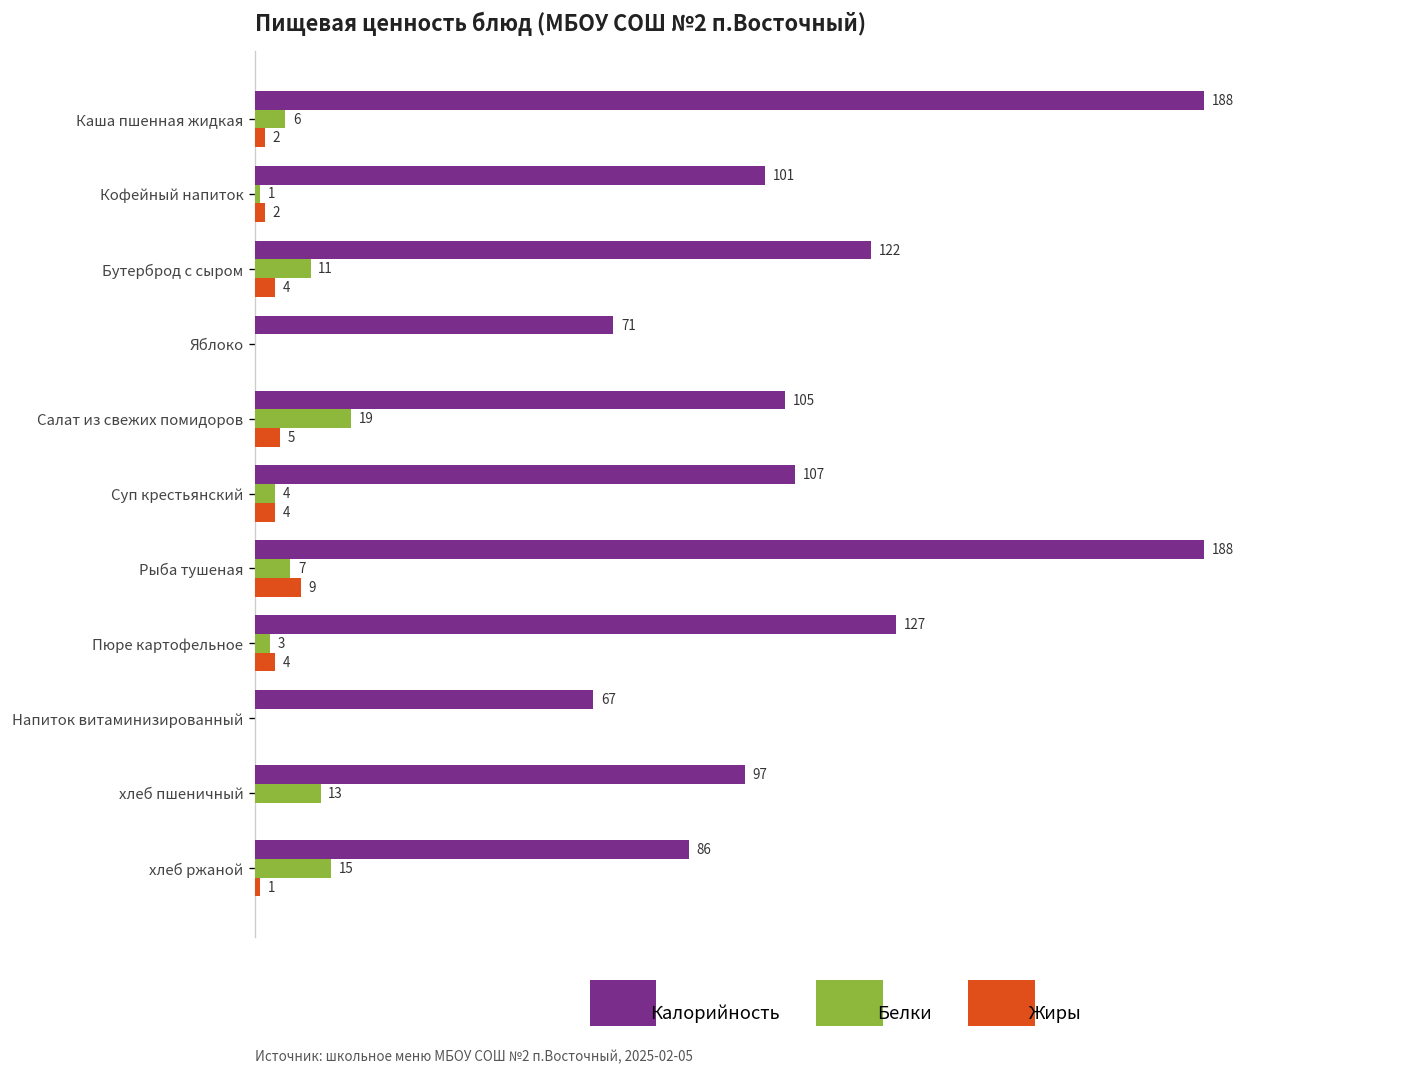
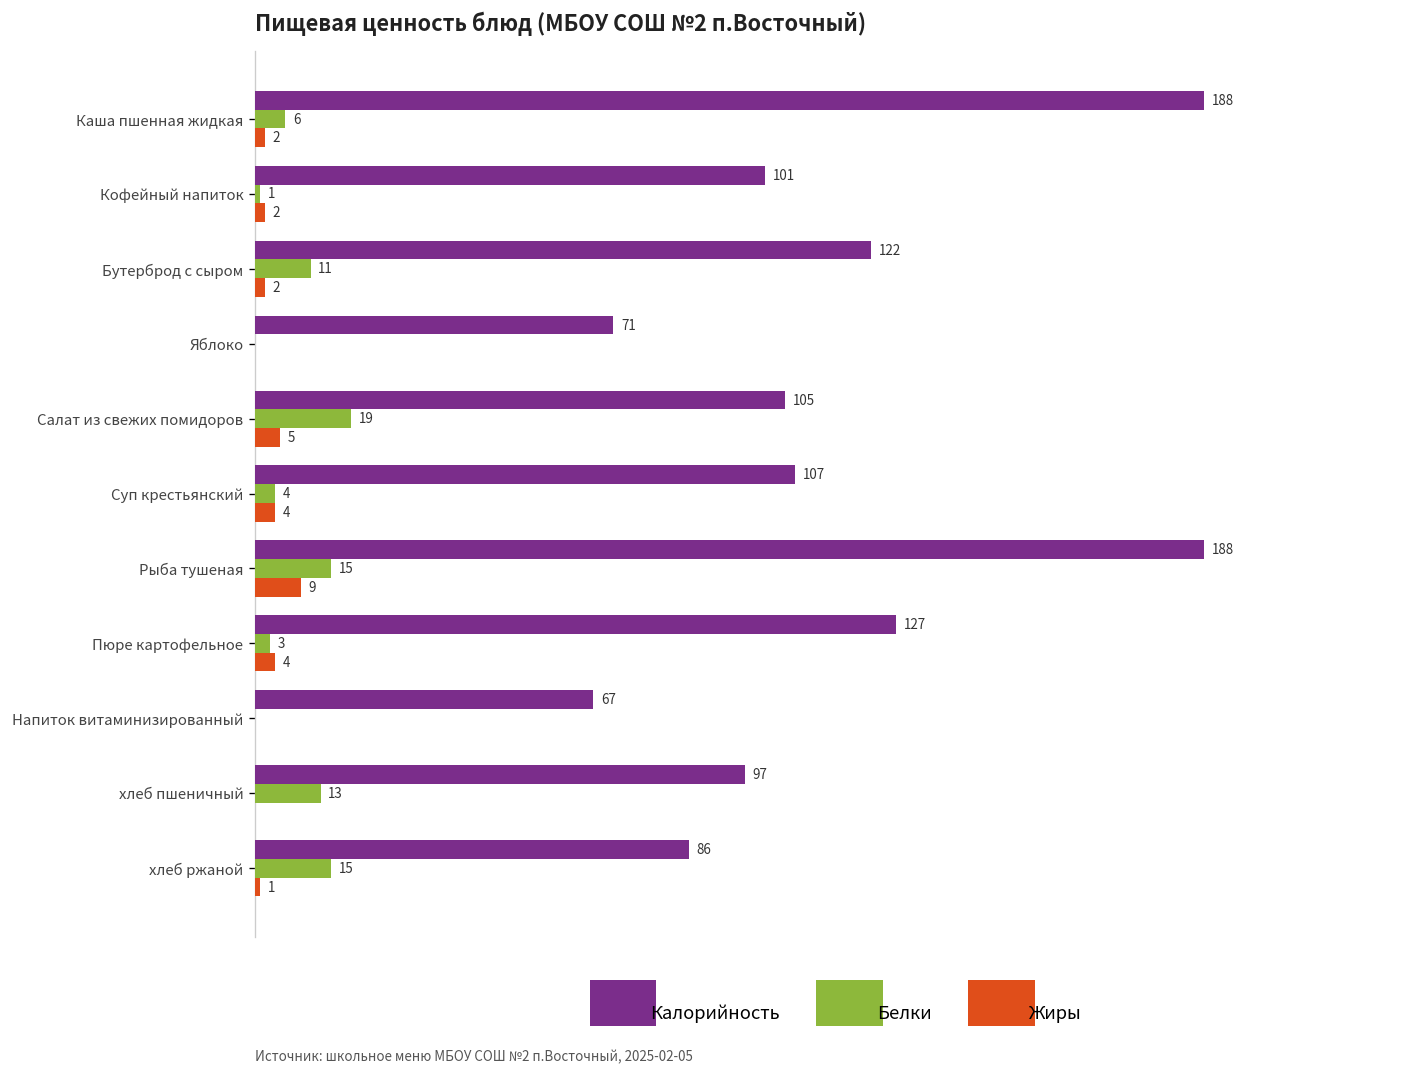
Жиры, Бутерброд с сыром: 4 -> 2
Белки, Рыба тушеная: 7 -> 15
